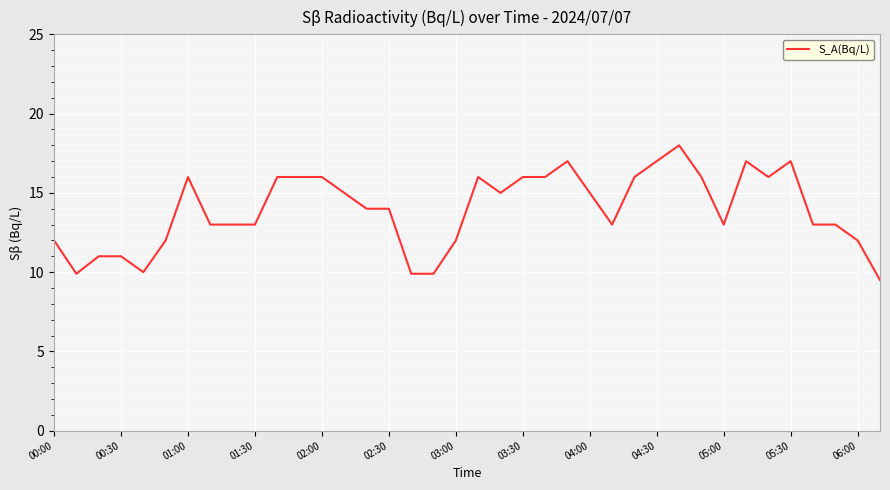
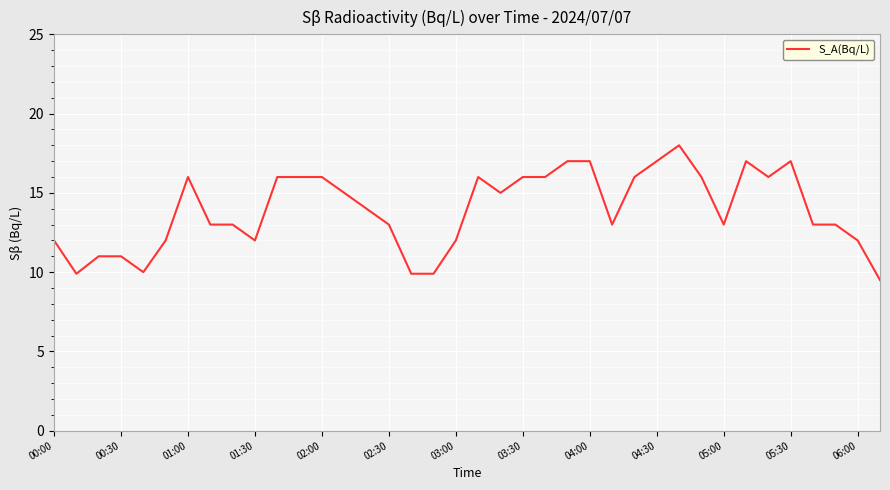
01:30: 13 -> 12
02:30: 14 -> 13
04:00: 15 -> 17
